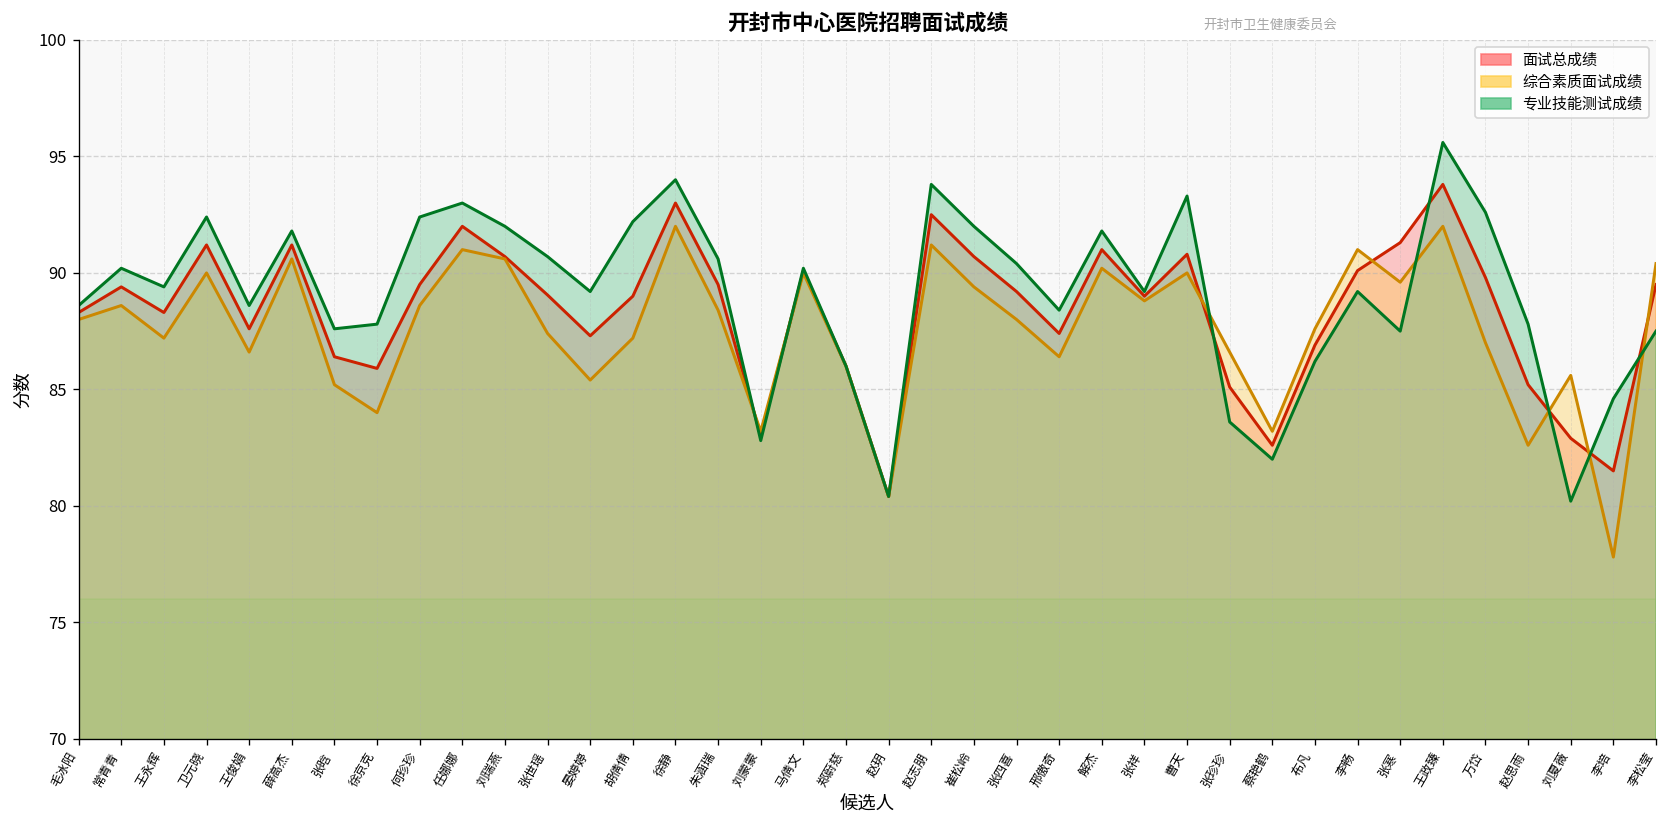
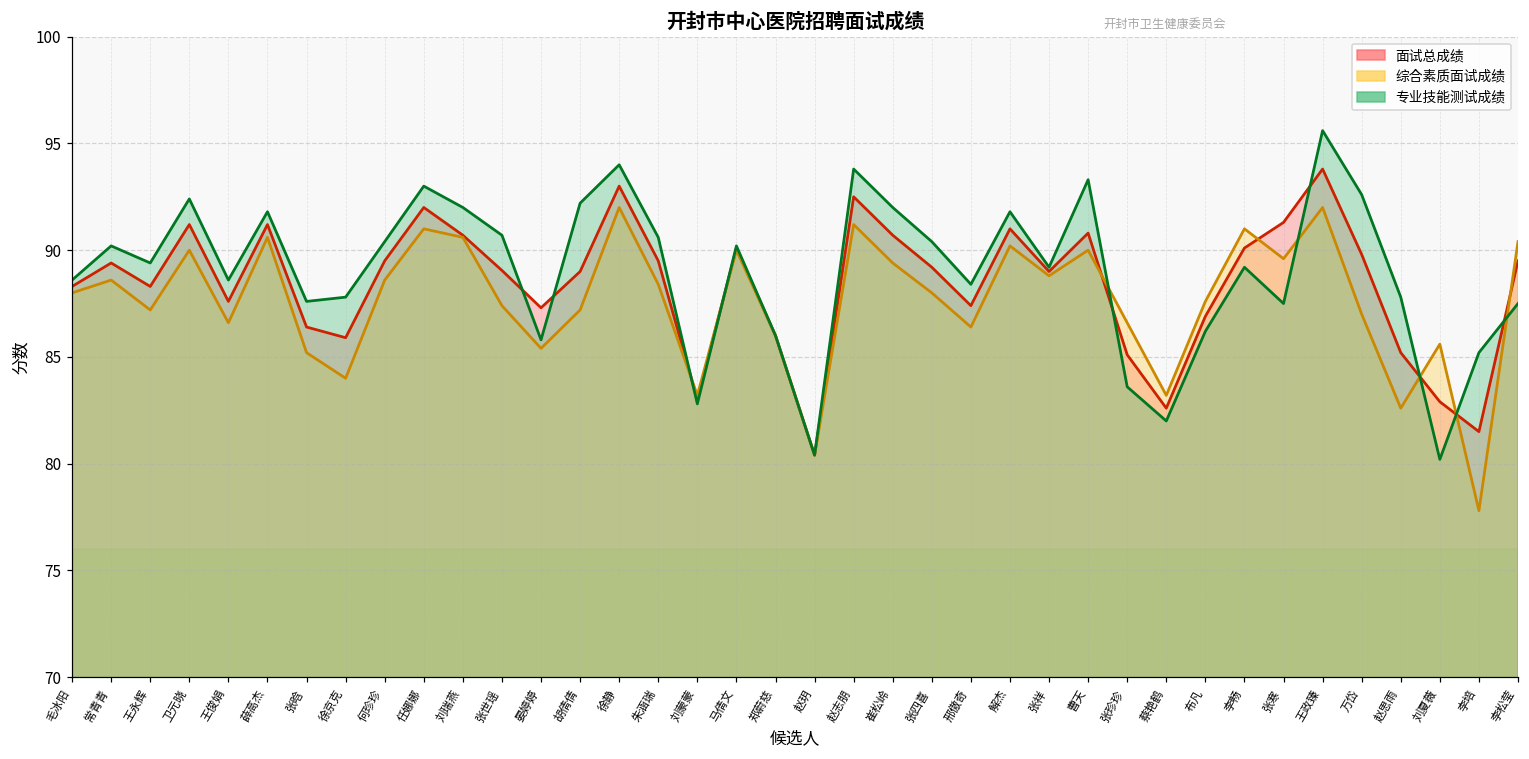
专业技能测试成绩, 何珍珍: 92.4 -> 90.4
专业技能测试成绩, 晏婷婷: 89.2 -> 85.8
专业技能测试成绩, 李培: 84.6 -> 85.2
